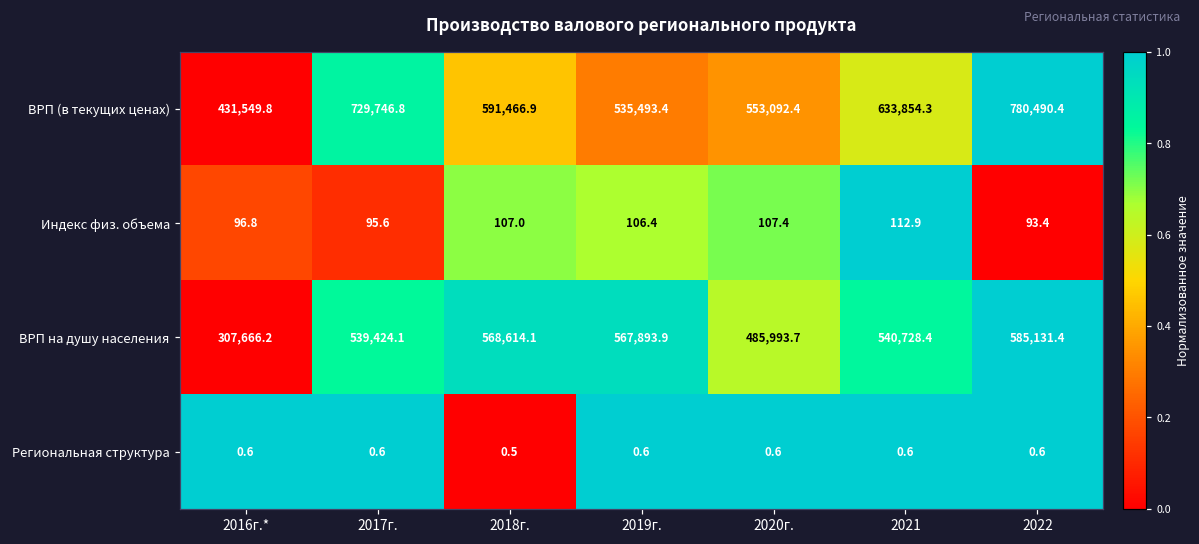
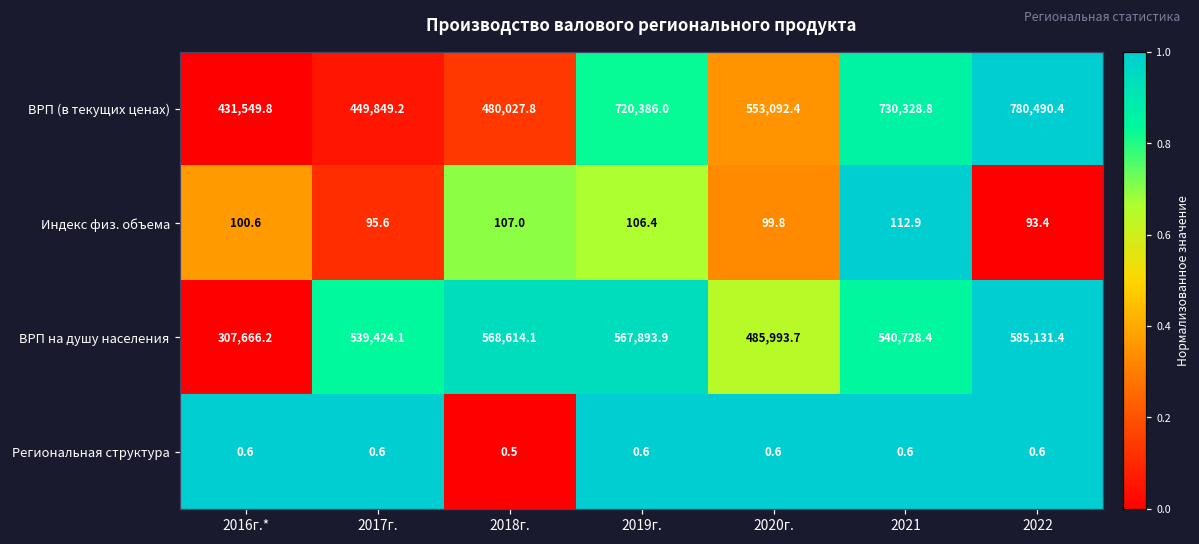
ВРП (в текущих ценах), 2017г.: 729,746.8 -> 449,849.2
ВРП (в текущих ценах), 2018г.: 591,466.9 -> 480,027.8
ВРП (в текущих ценах), 2019г.: 535,493.4 -> 720,386.0
ВРП (в текущих ценах), 2021: 633,854.3 -> 730,328.8
Индекс физ. объема, 2016г.*: 96.8 -> 100.6
Индекс физ. объема, 2020г.: 107.4 -> 99.8
